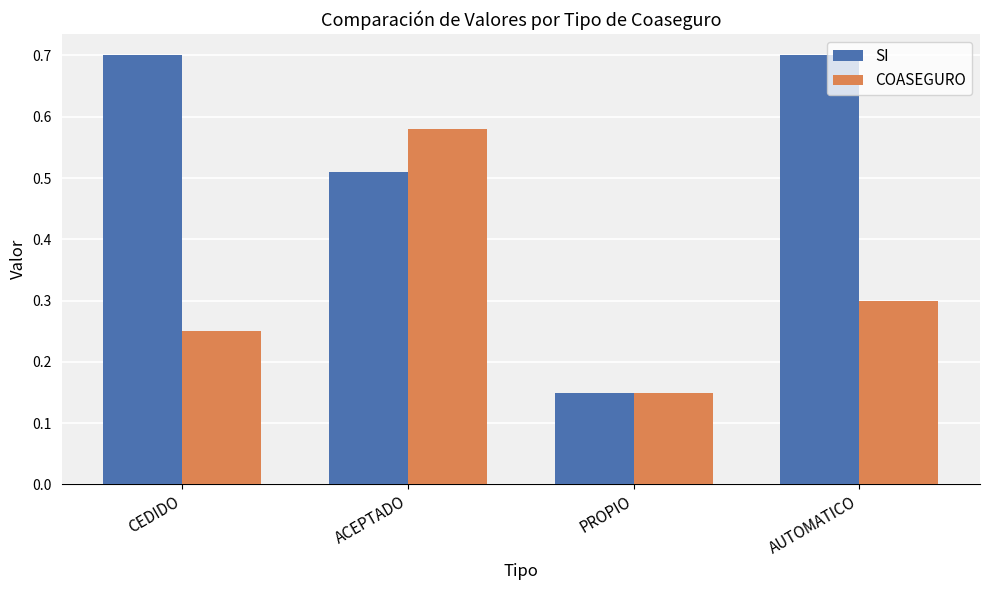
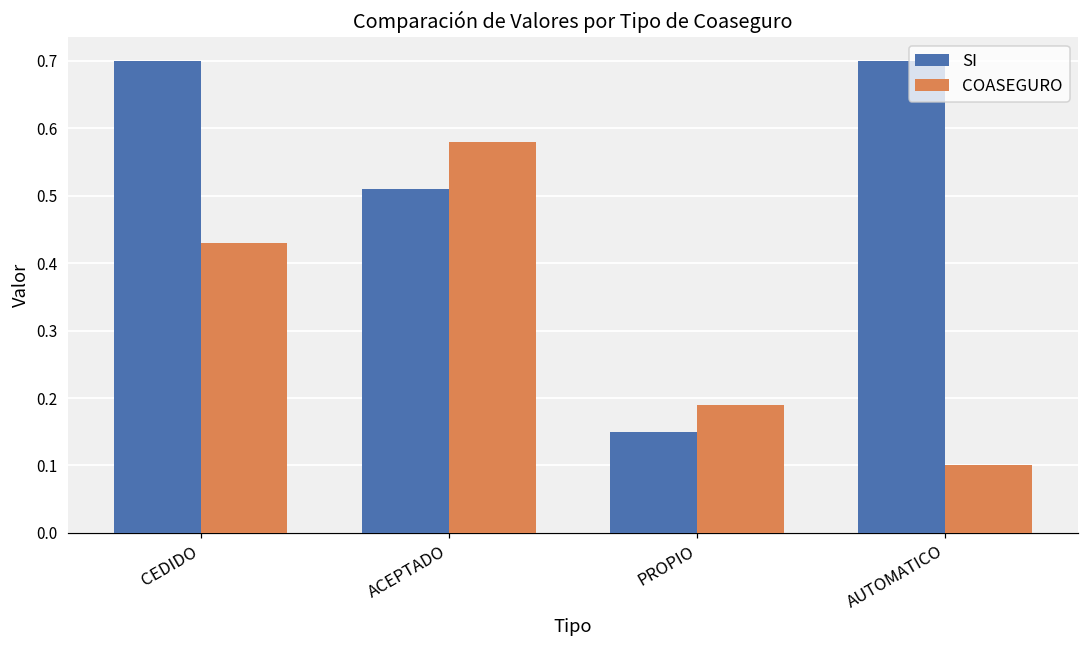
COASEGURO, CEDIDO: 0.25 -> 0.43
COASEGURO, PROPIO: 0.15 -> 0.19
COASEGURO, AUTOMATICO: 0.3 -> 0.1
